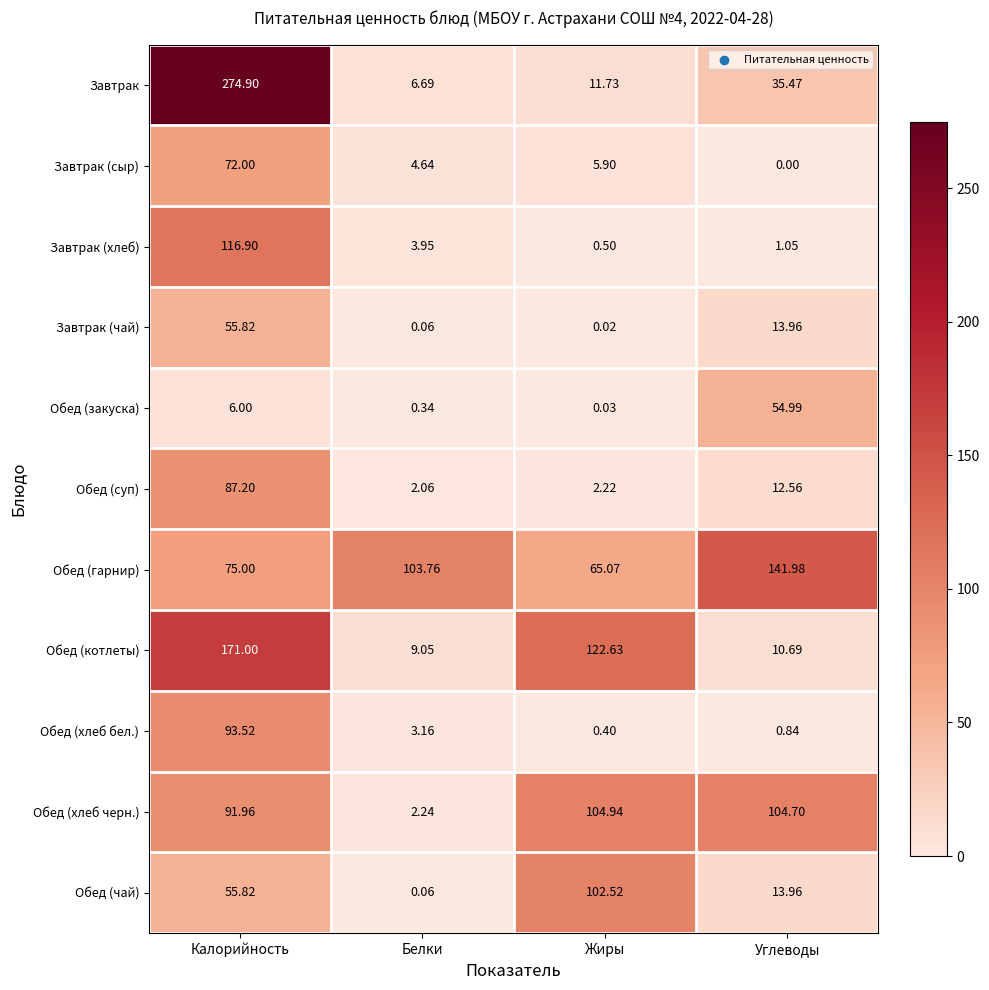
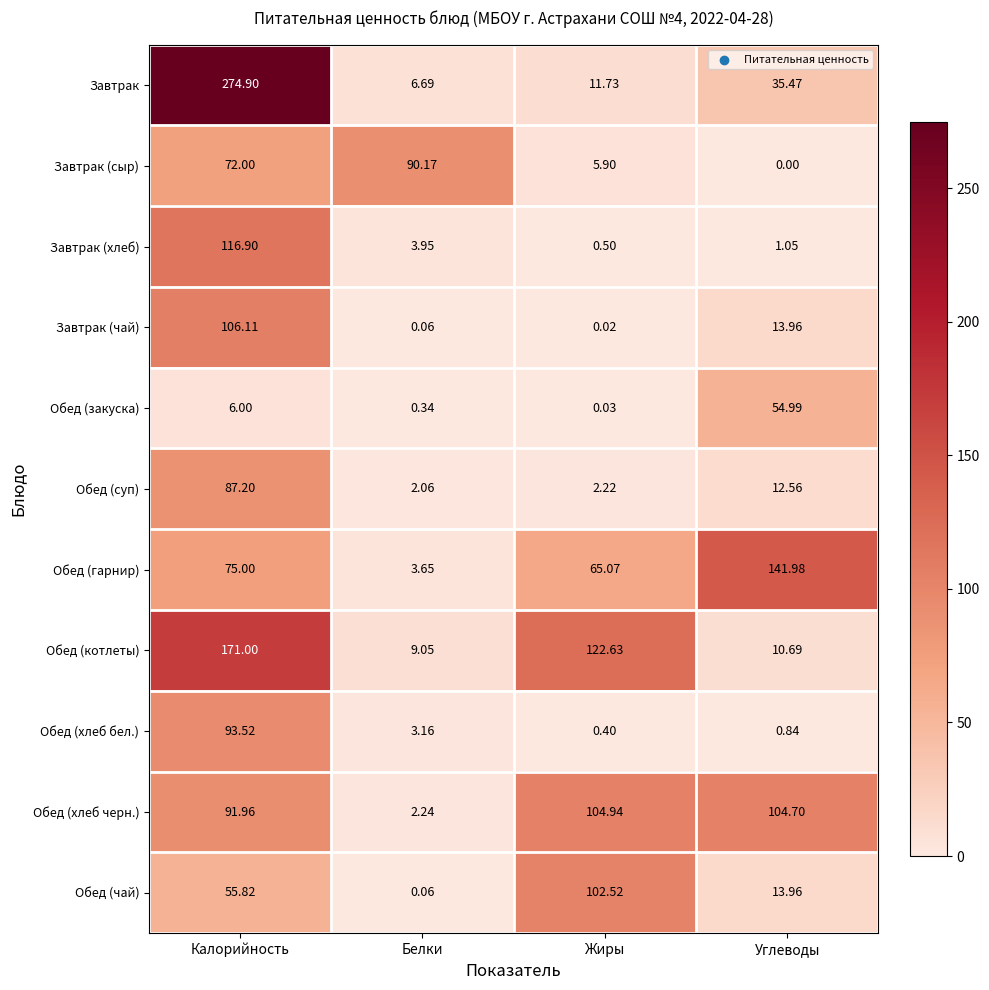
Завтрак (сыр), Белки: 4.64 -> 90.17
Завтрак (чай), Калорийность: 55.82 -> 106.11
Обед (гарнир), Белки: 103.76 -> 3.65
